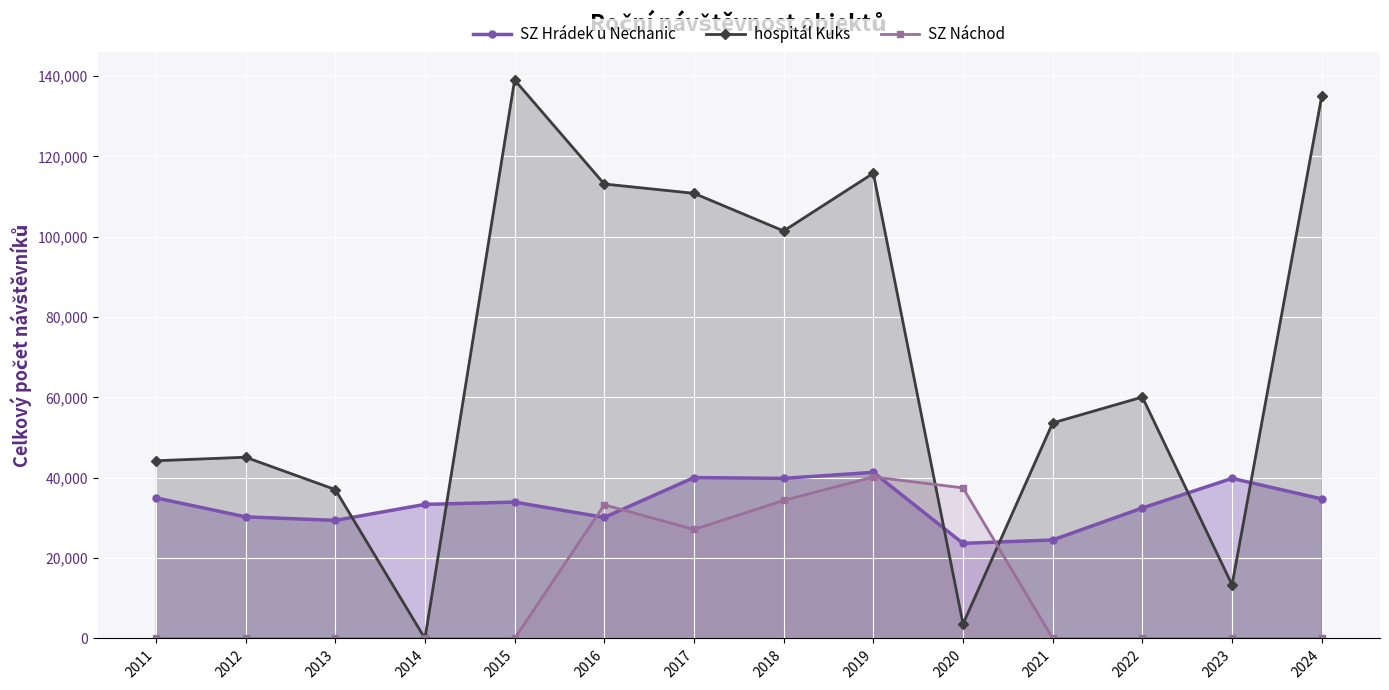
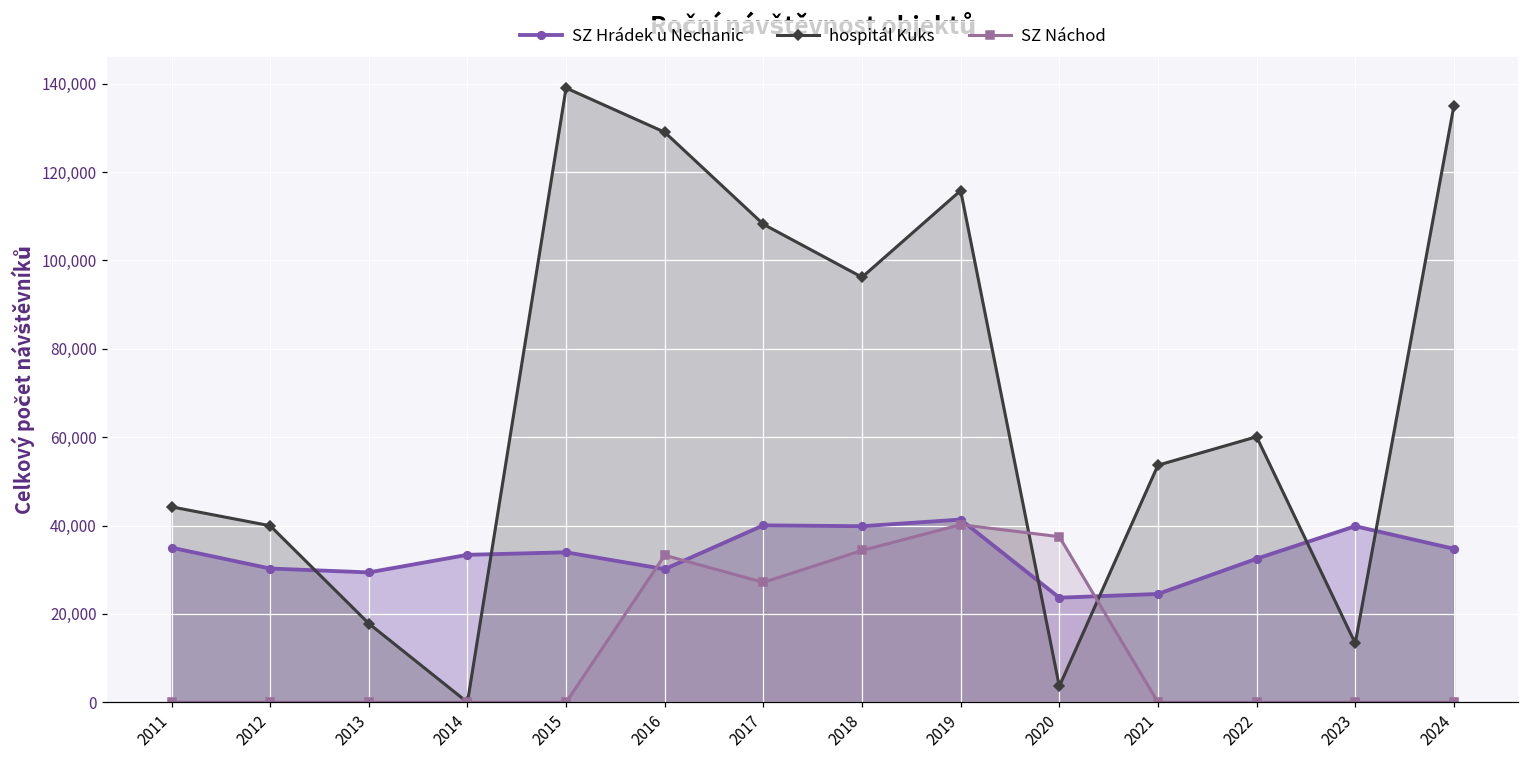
hospitál Kuks, 2012: 45,000 -> 40,000
hospitál Kuks, 2013: 37,000 -> 18,000
hospitál Kuks, 2016: 113,000 -> 129,000
hospitál Kuks, 2017: 111,000 -> 108,000
hospitál Kuks, 2018: 101,000 -> 96,000
